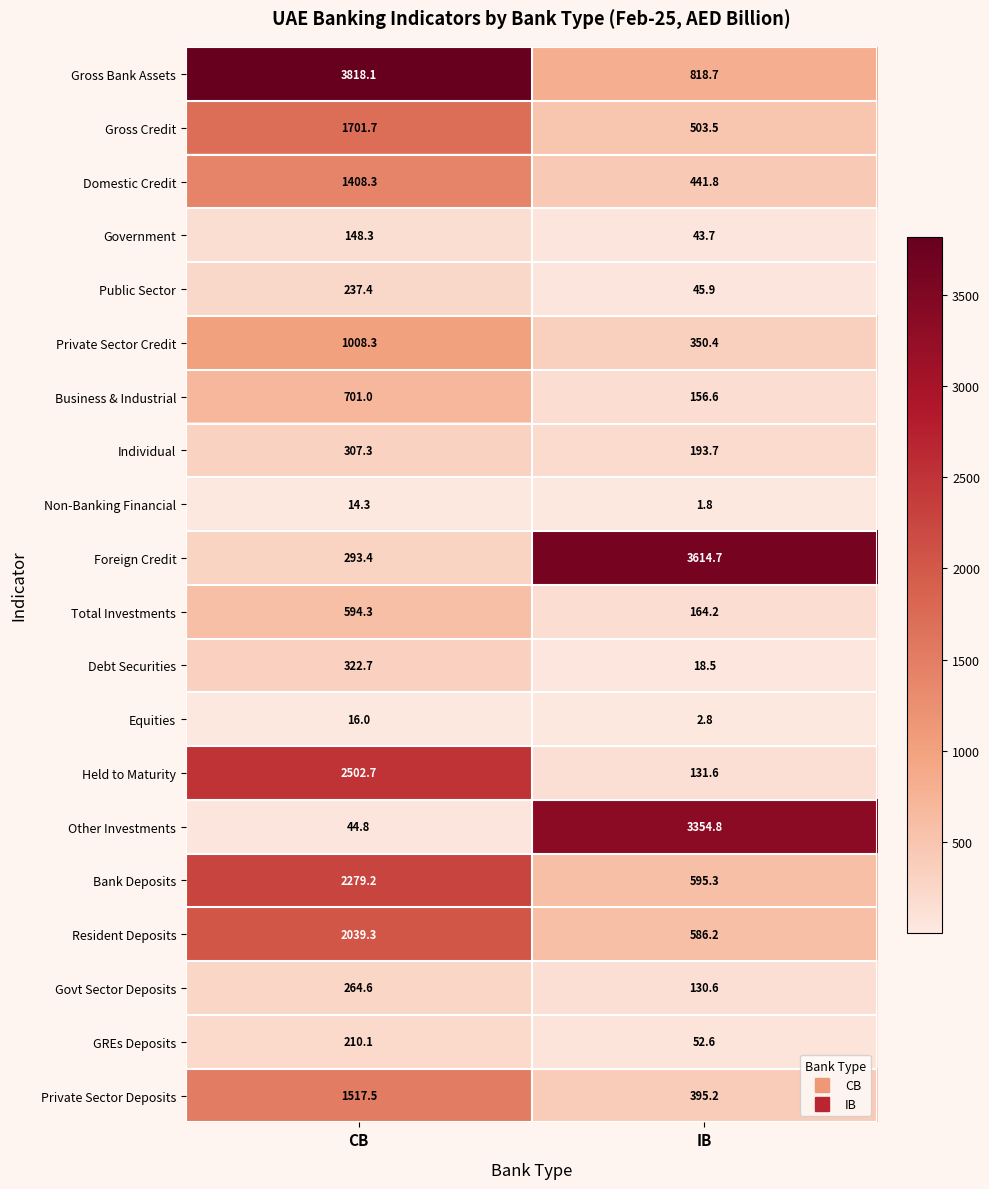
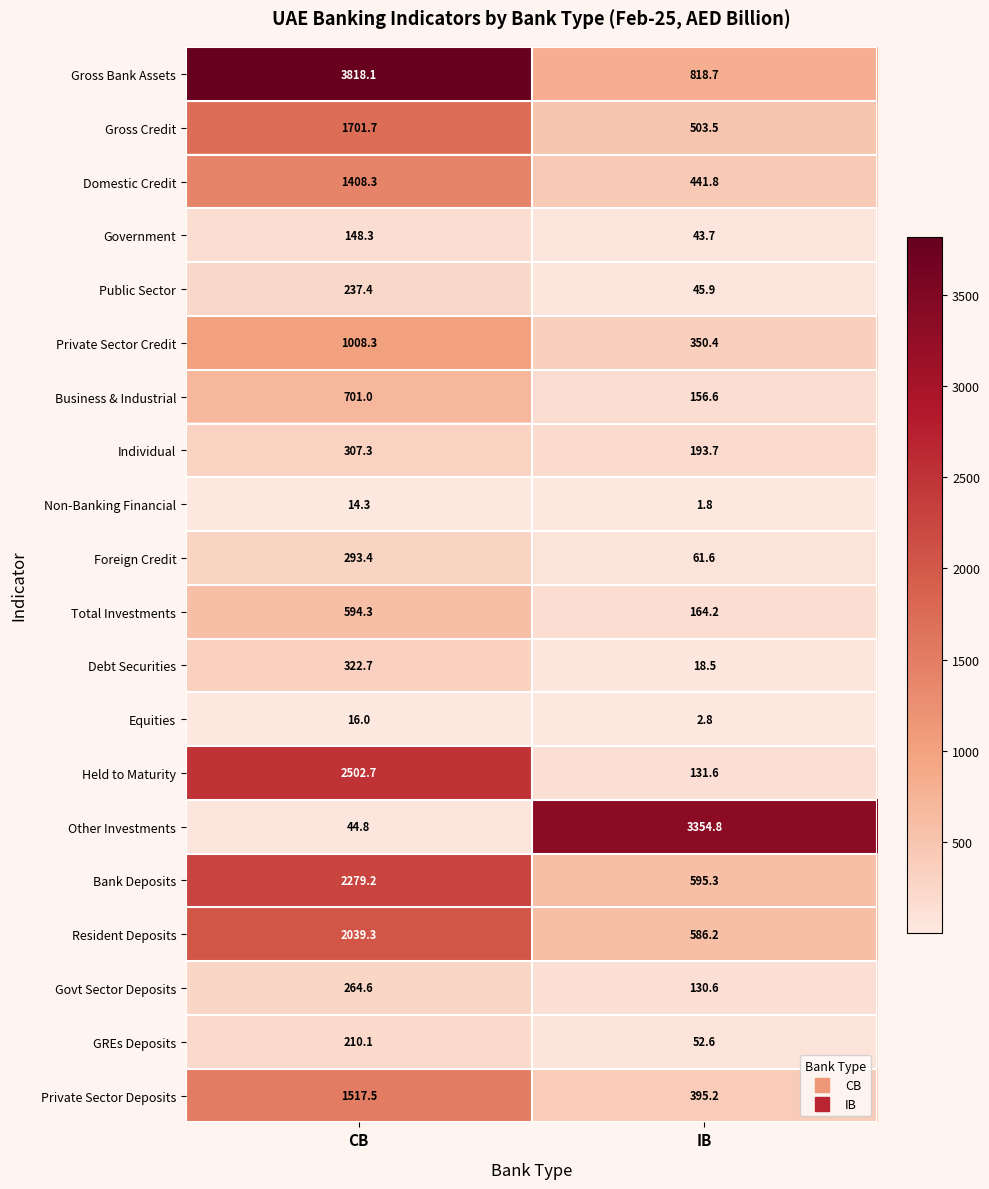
Foreign Credit, IB: 3614.7 -> 61.6
